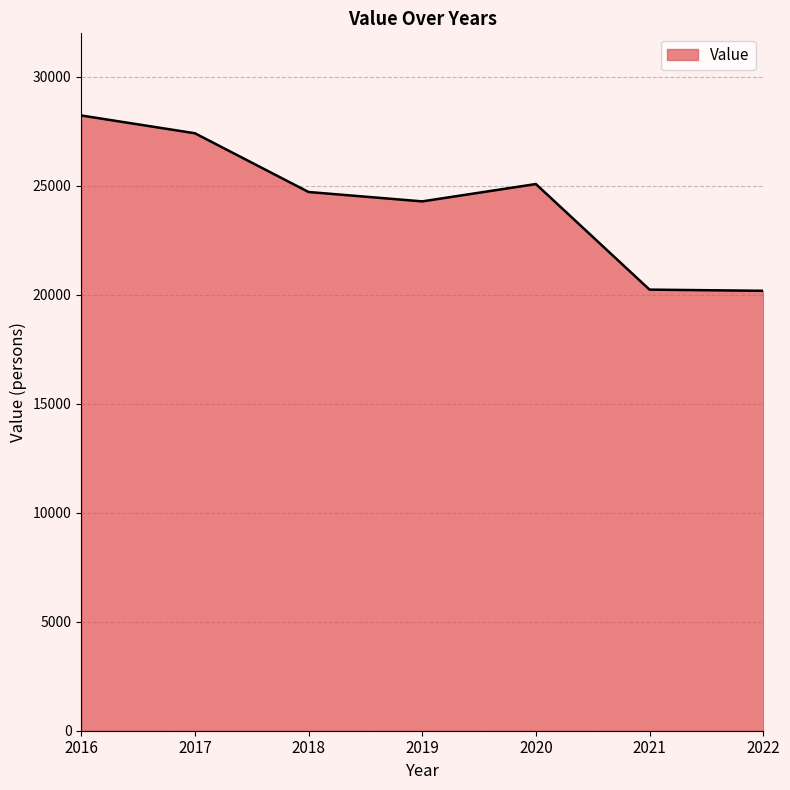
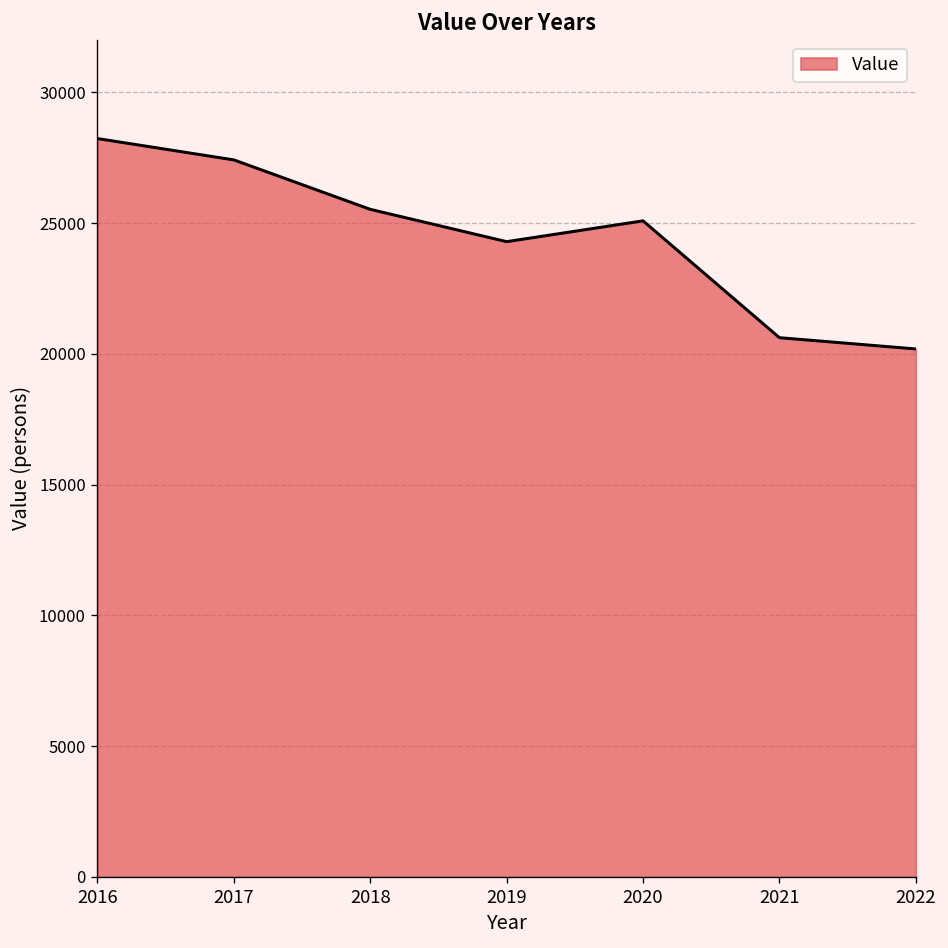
2018: 24700 -> 25500
2021: 20200 -> 20600
